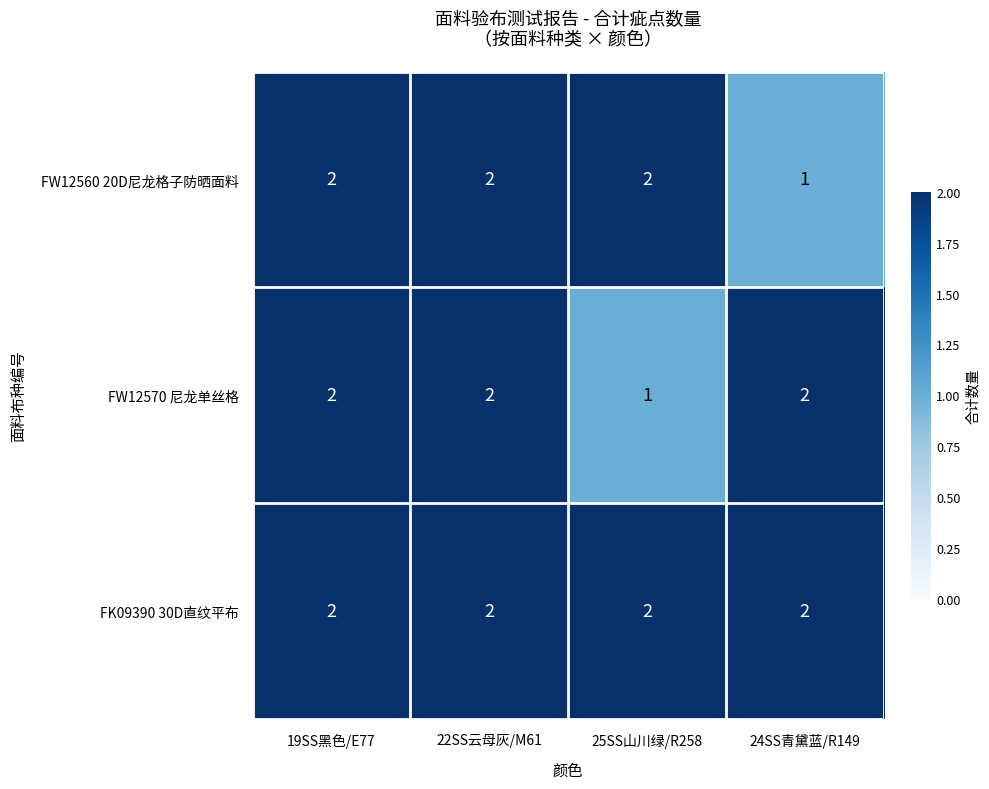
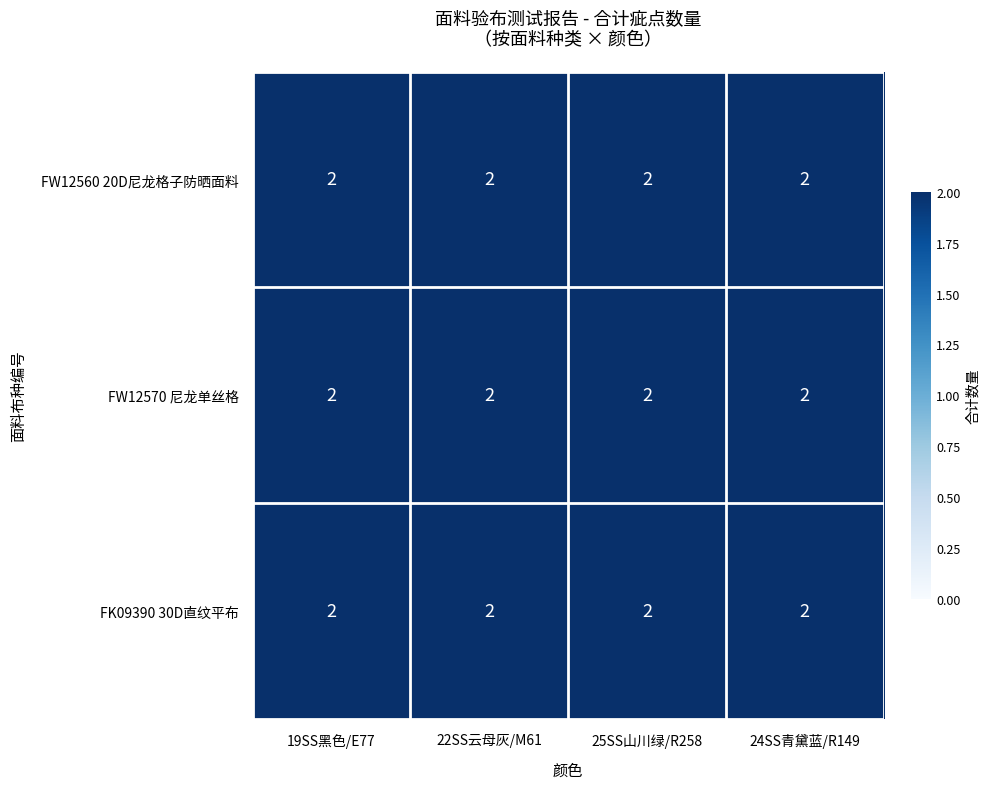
FW12560 20D尼龙格子防晒面料, 24SS青黛蓝/R149: 1 -> 2
FW12570 尼龙单丝格, 25SS山川绿/R258: 1 -> 2
